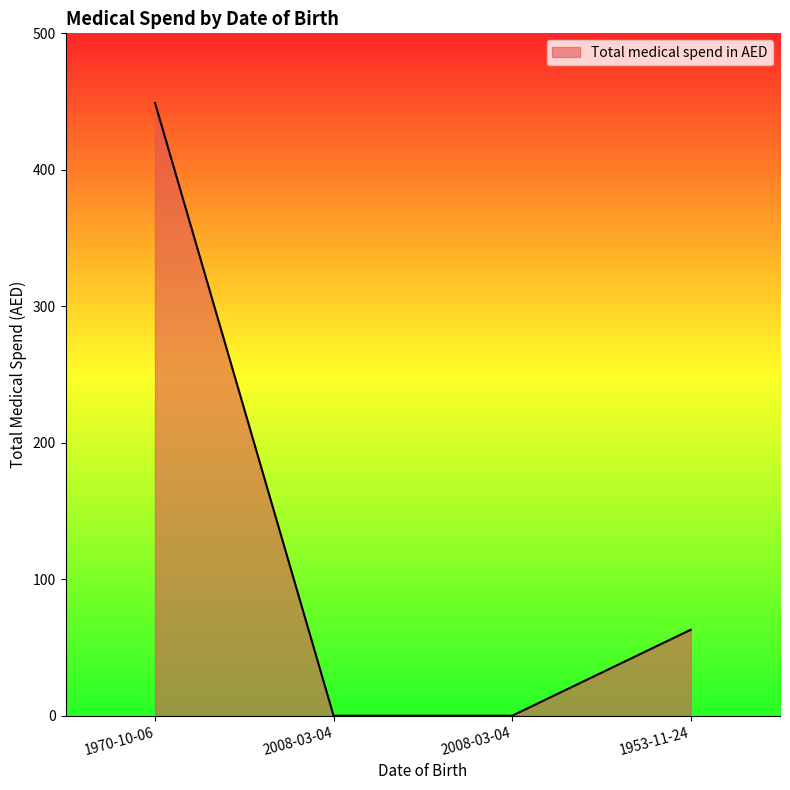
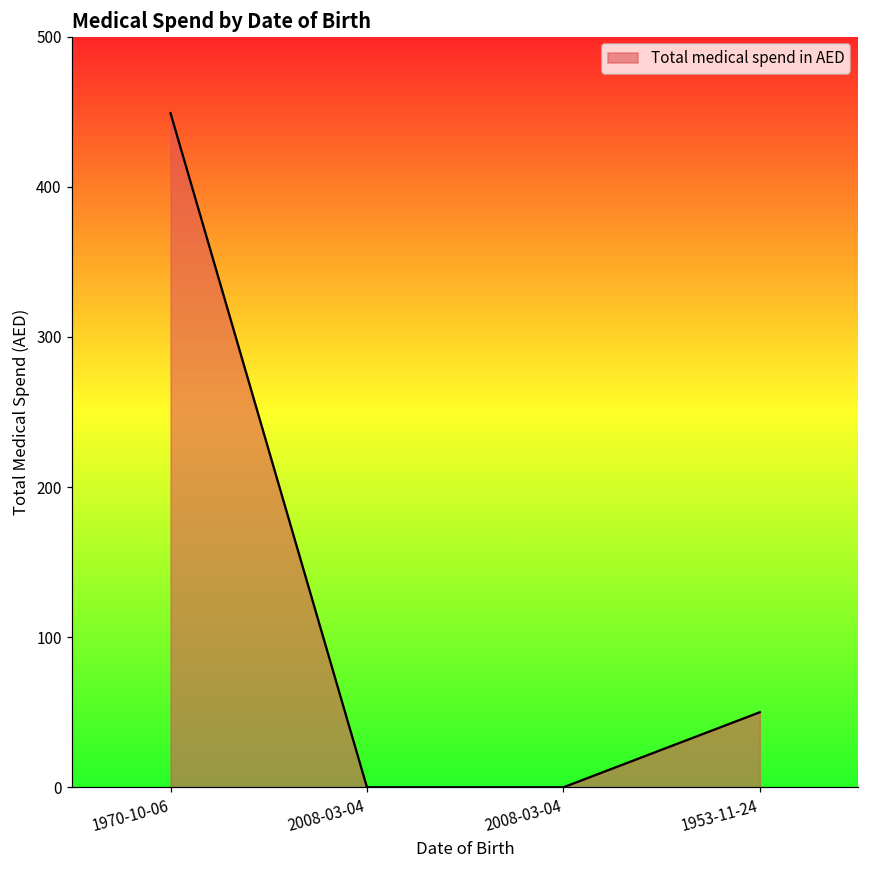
1953-11-24: 63 -> 50
